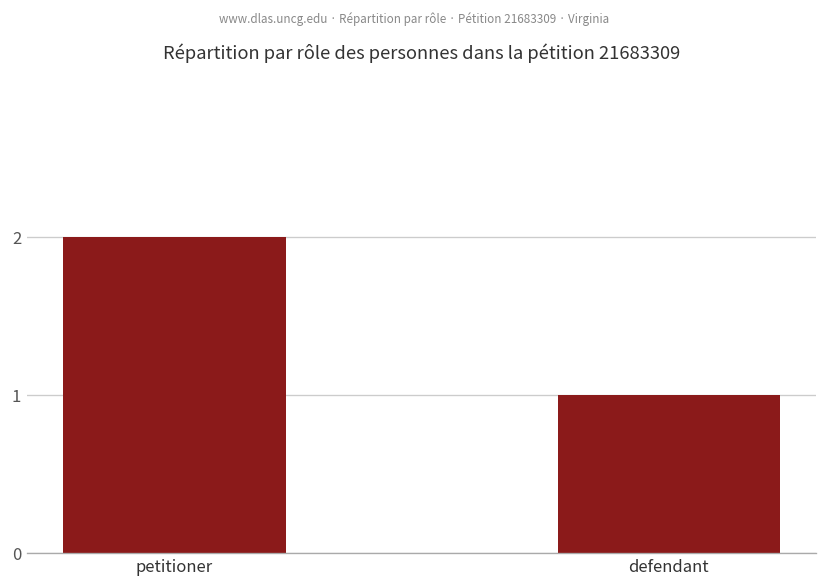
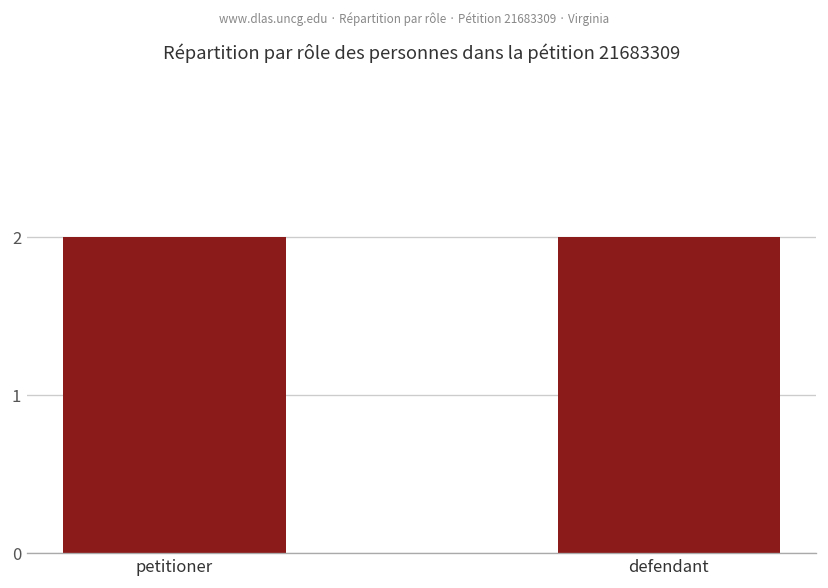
defendant: 1 -> 2
